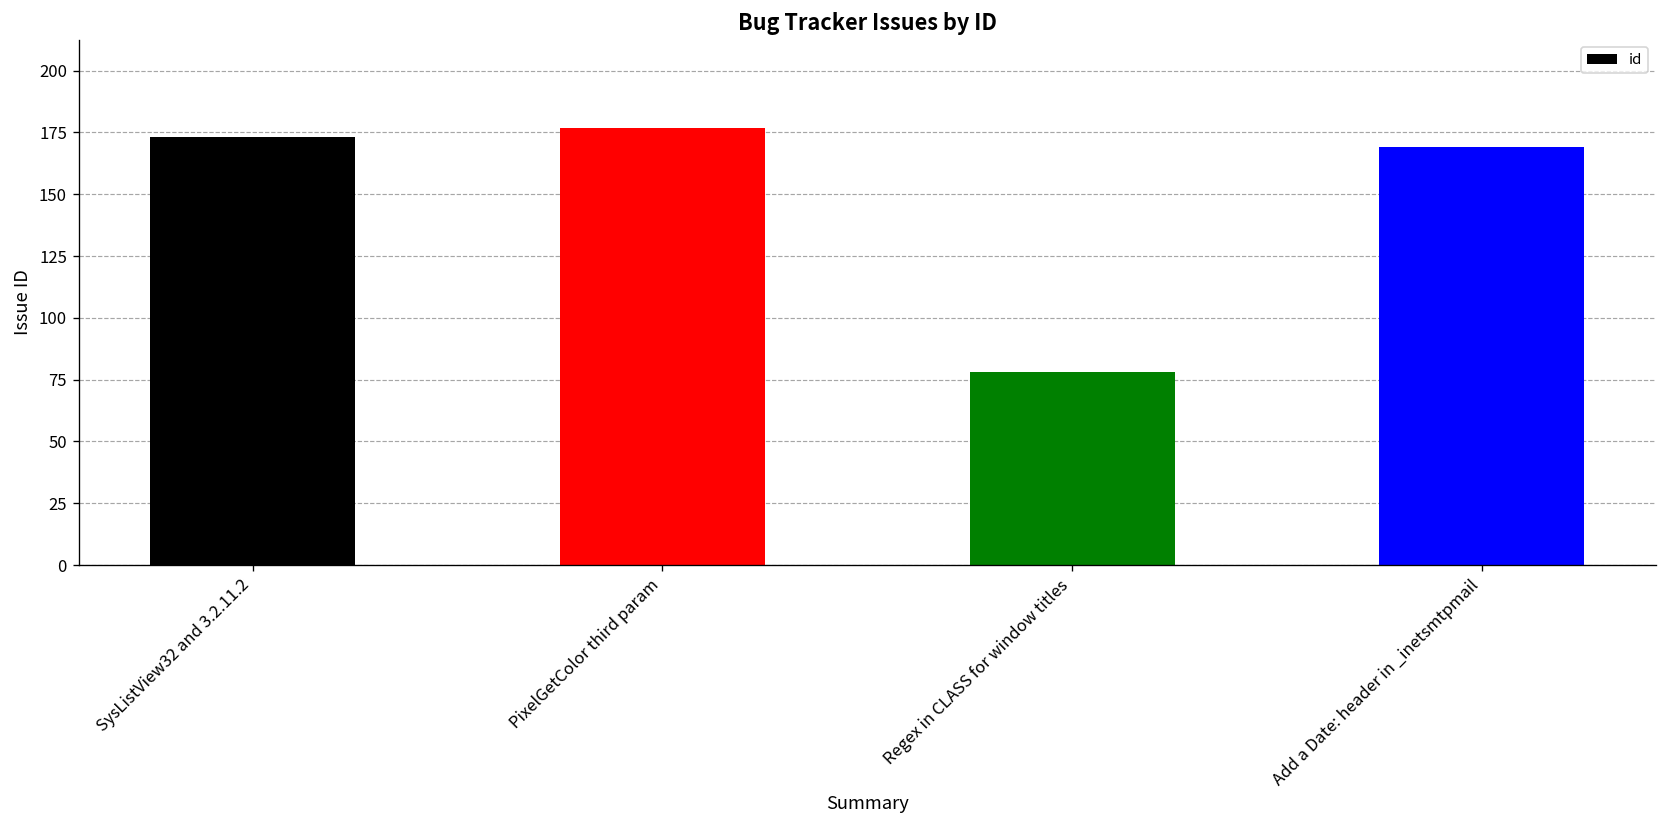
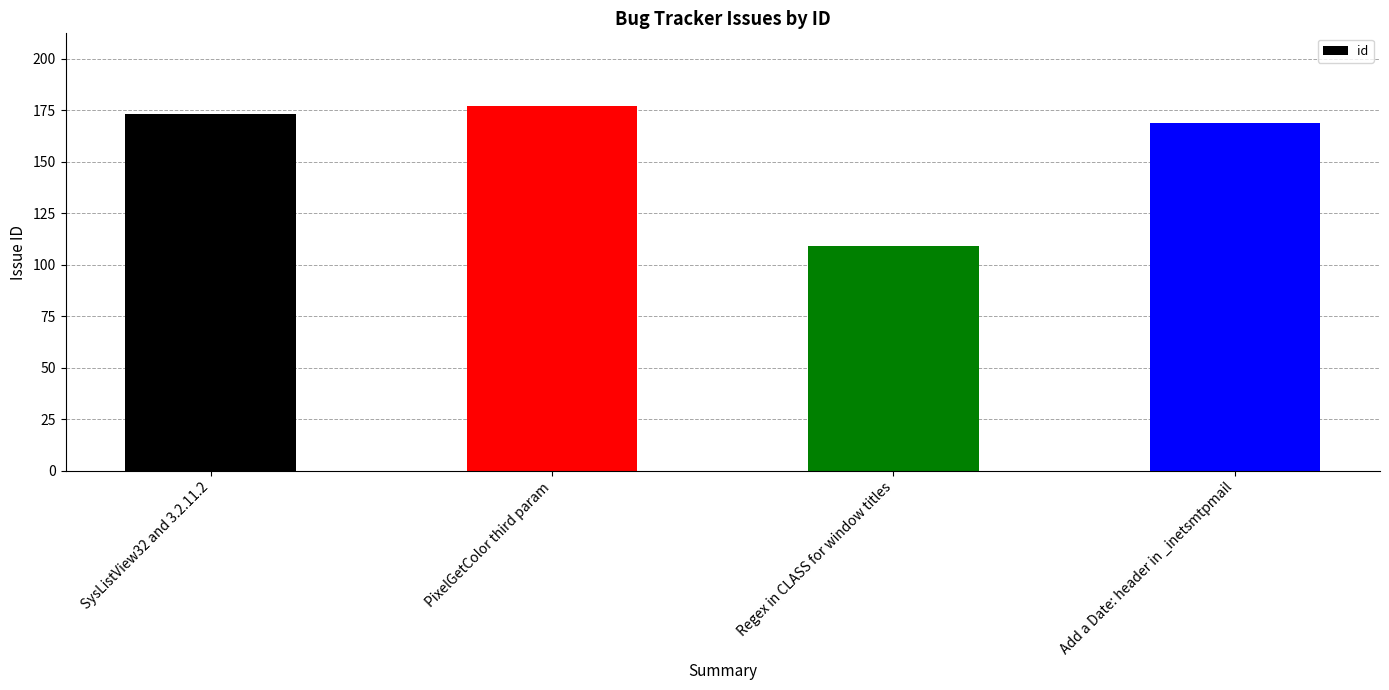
Regex in CLASS for window titles: 78 -> 109
